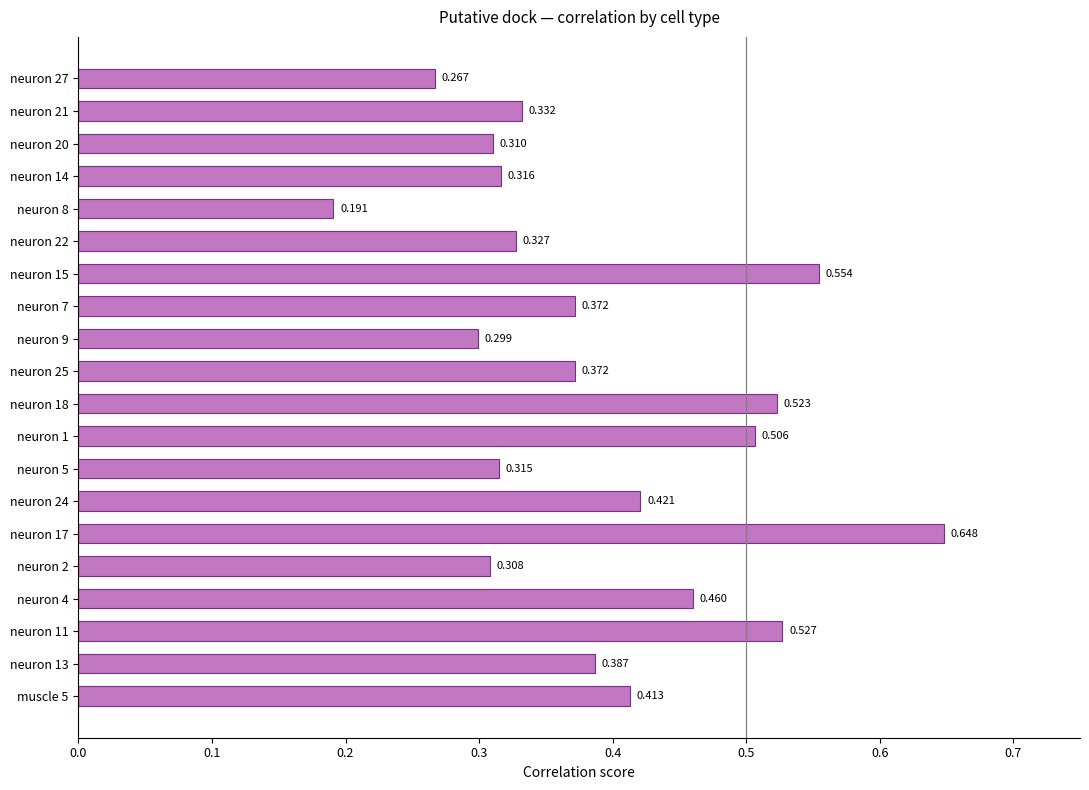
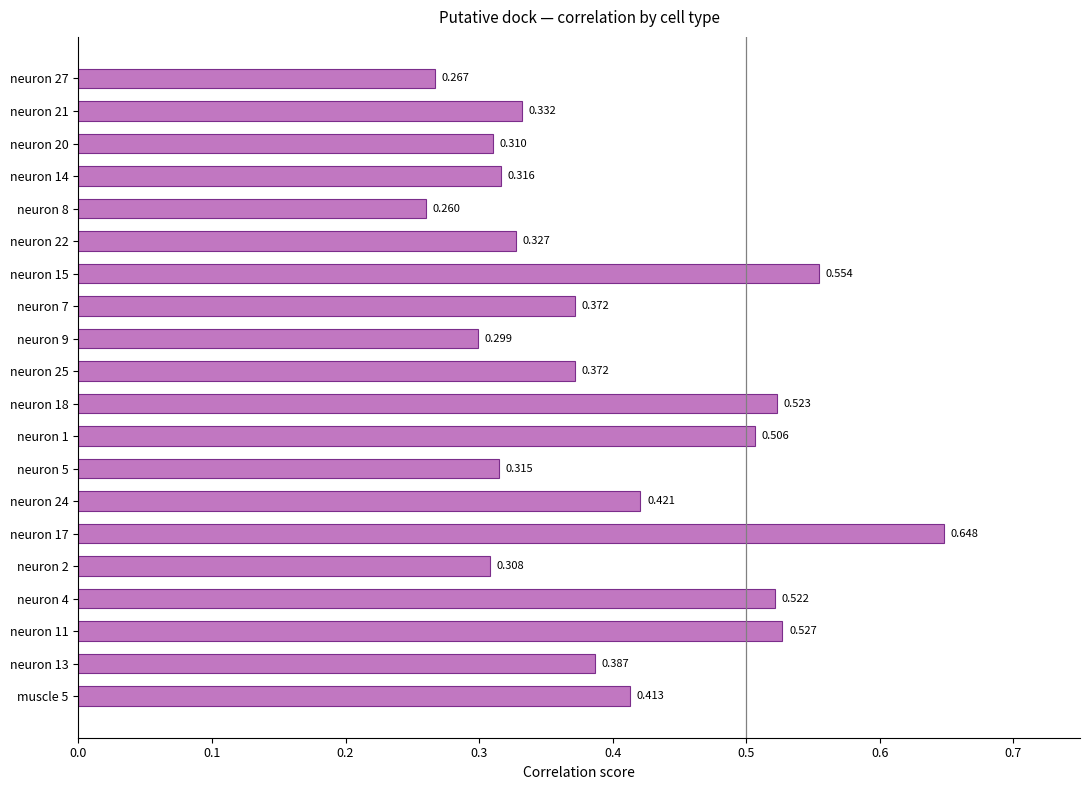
neuron 8: 0.191 -> 0.260
neuron 4: 0.460 -> 0.522
